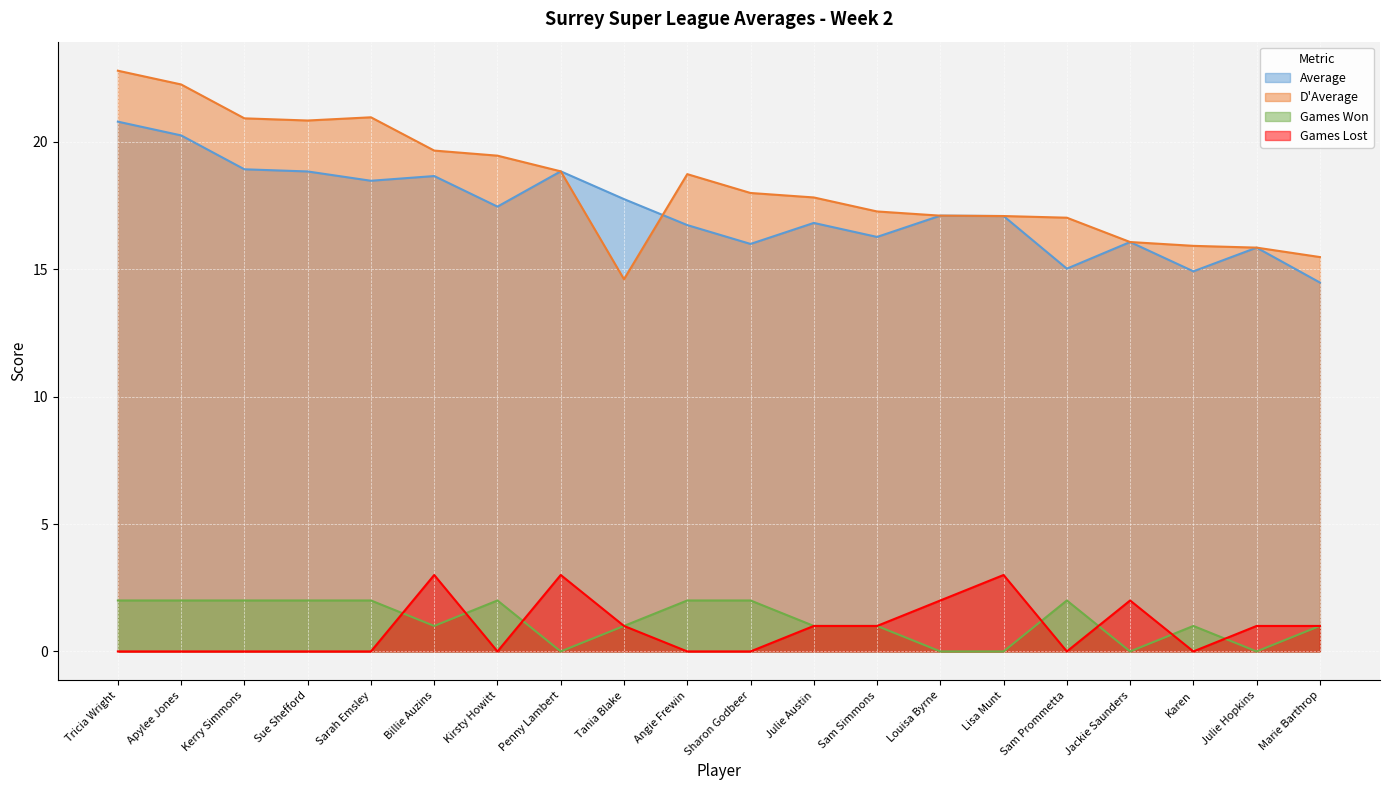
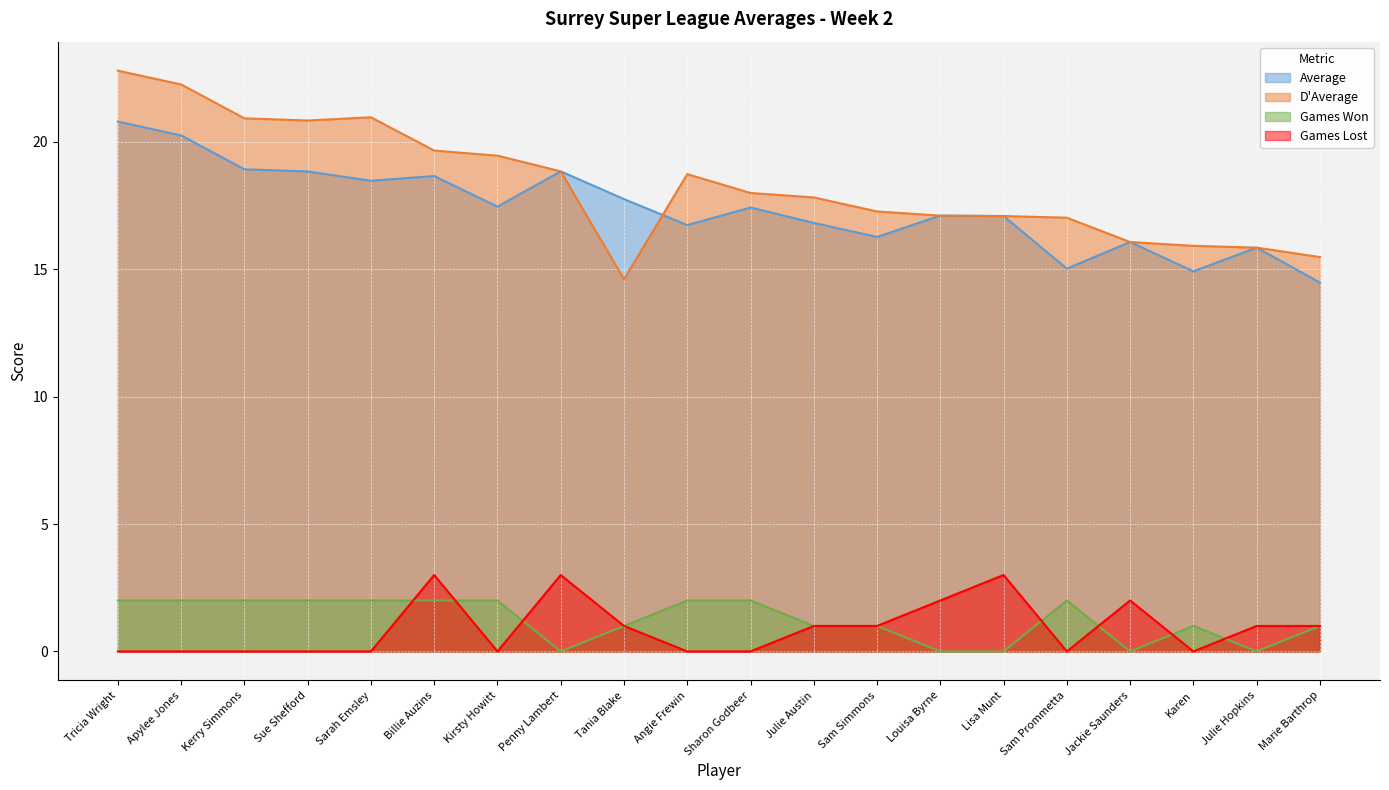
Games Won, Billie Auzins: 1 -> 2
Average, Sharon Godbeer: 16.0 -> 17.4
